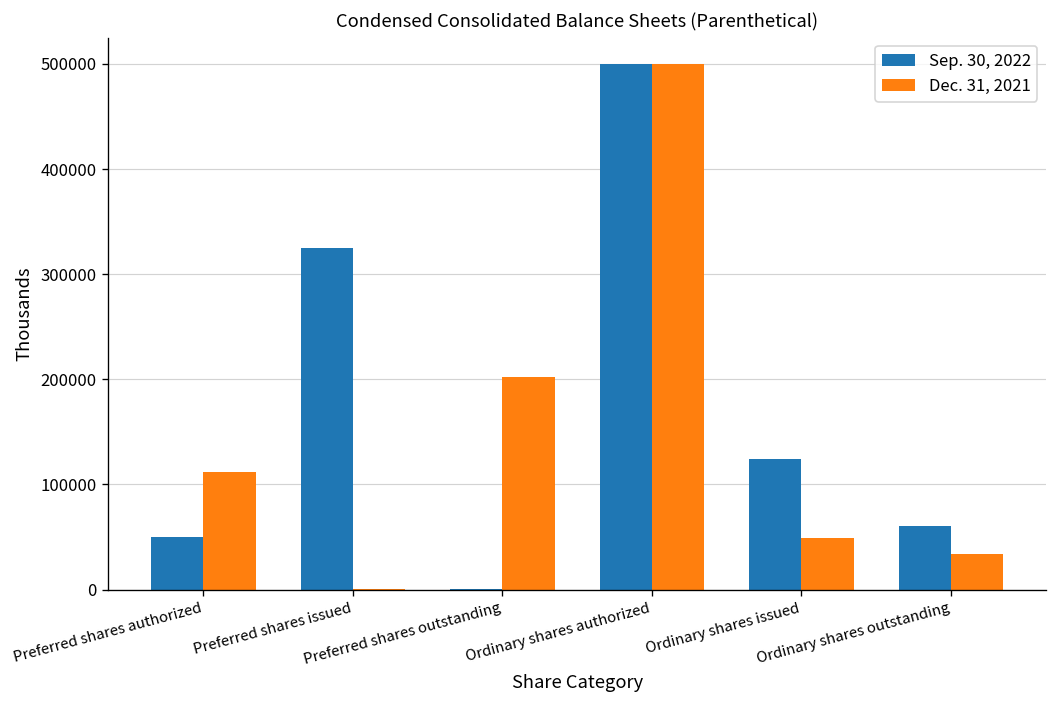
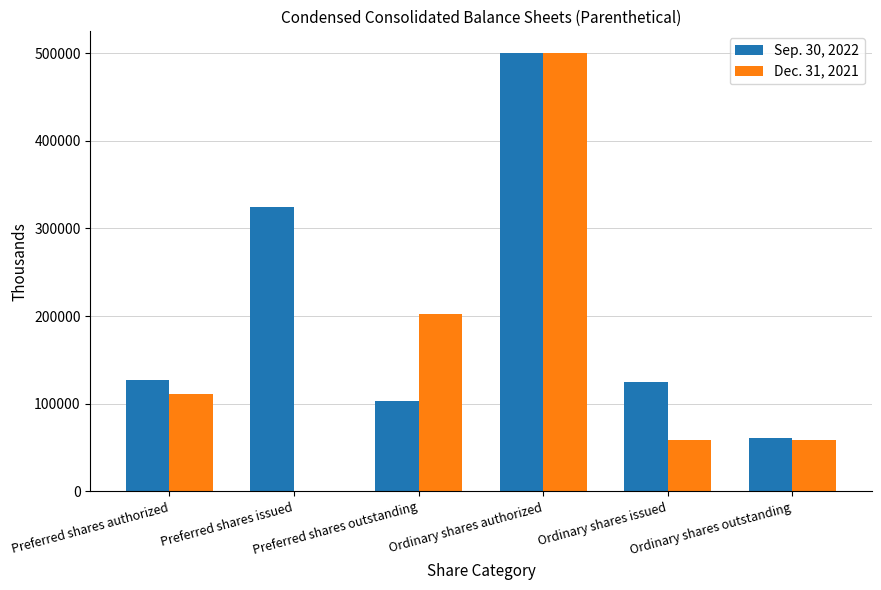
Sep. 30, 2022, Preferred shares authorized: 50000 -> 130000
Sep. 30, 2022, Preferred shares outstanding: 0 -> 100000
Dec. 31, 2021, Ordinary shares issued: 50000 -> 60000
Dec. 31, 2021, Ordinary shares outstanding: 30000 -> 60000
